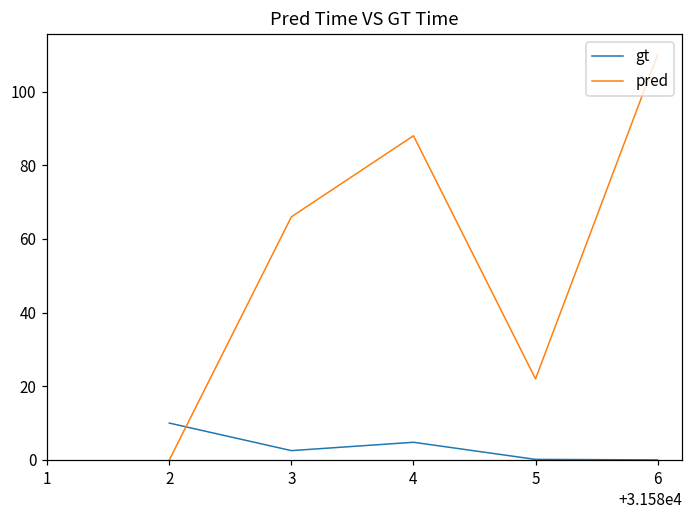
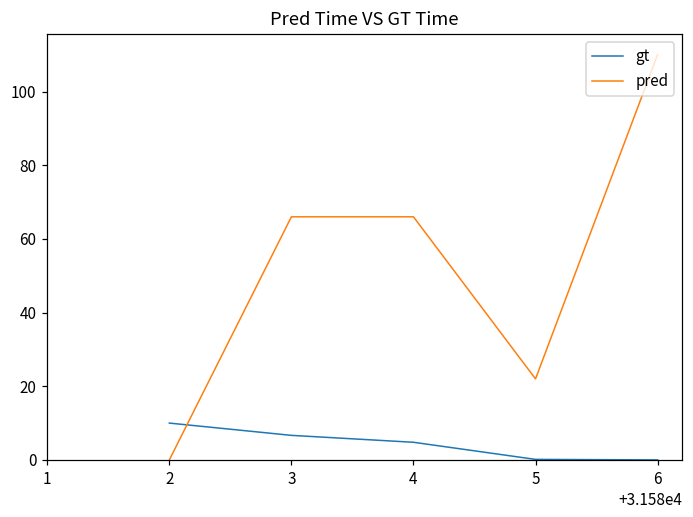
gt, 3: 3 -> 7
pred, 4: 88 -> 66
